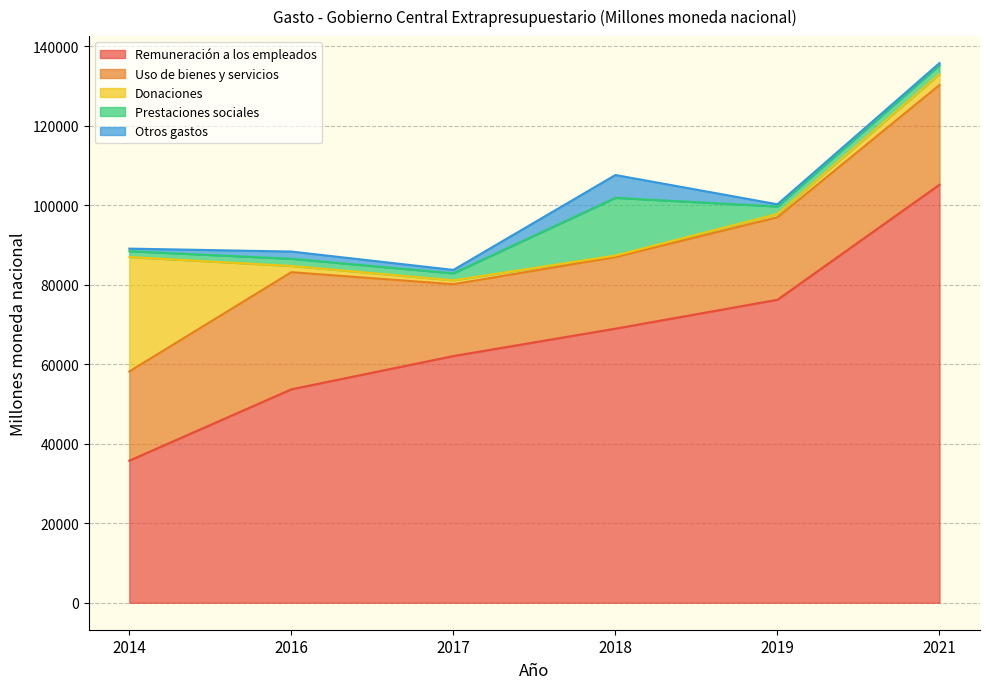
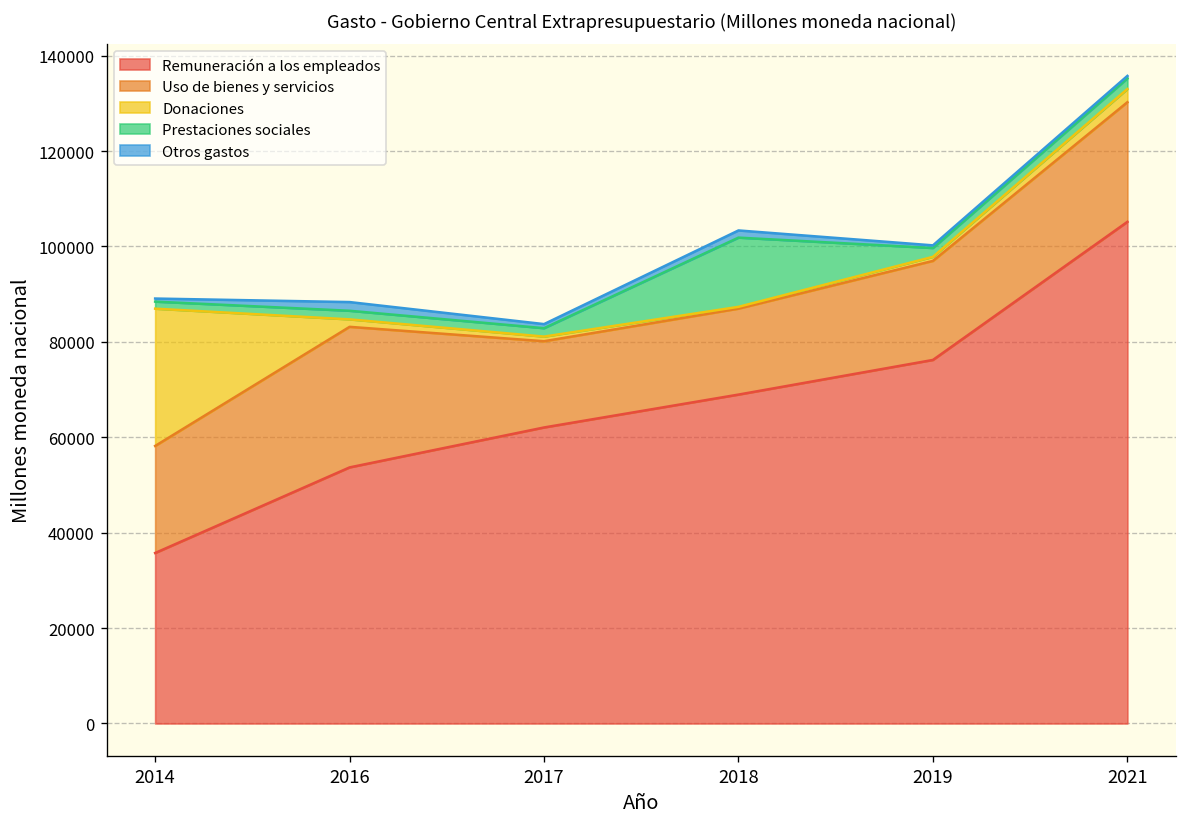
Otros gastos, 2018: 6000 -> 2000
